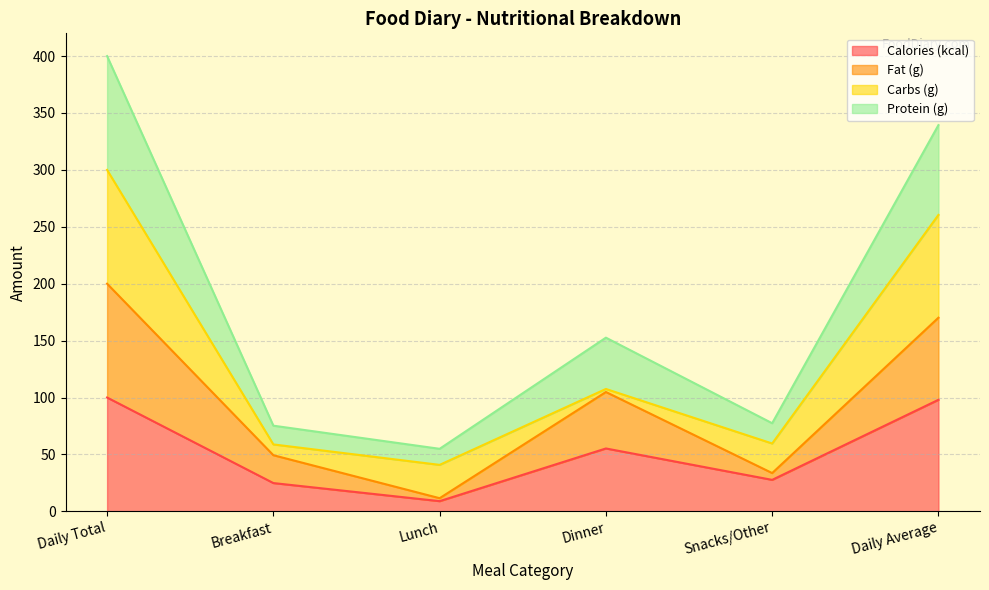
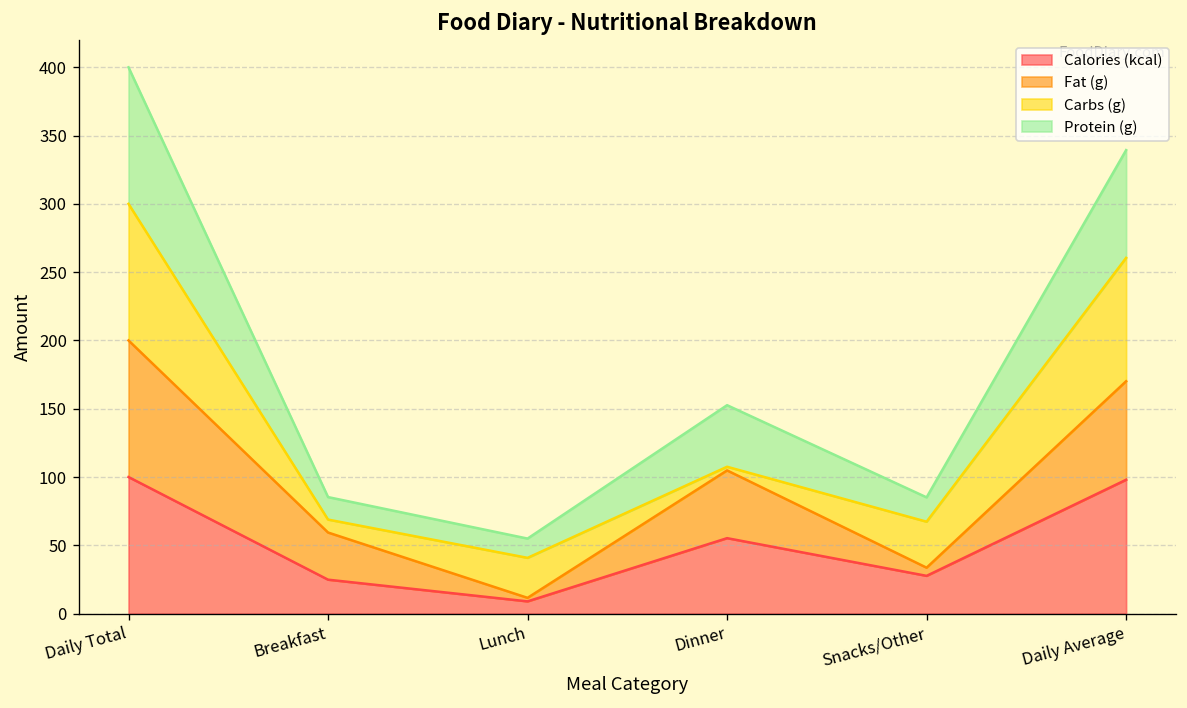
Fat (g), Breakfast: 24 -> 35
Carbs (g), Snacks/Other: 26 -> 34
